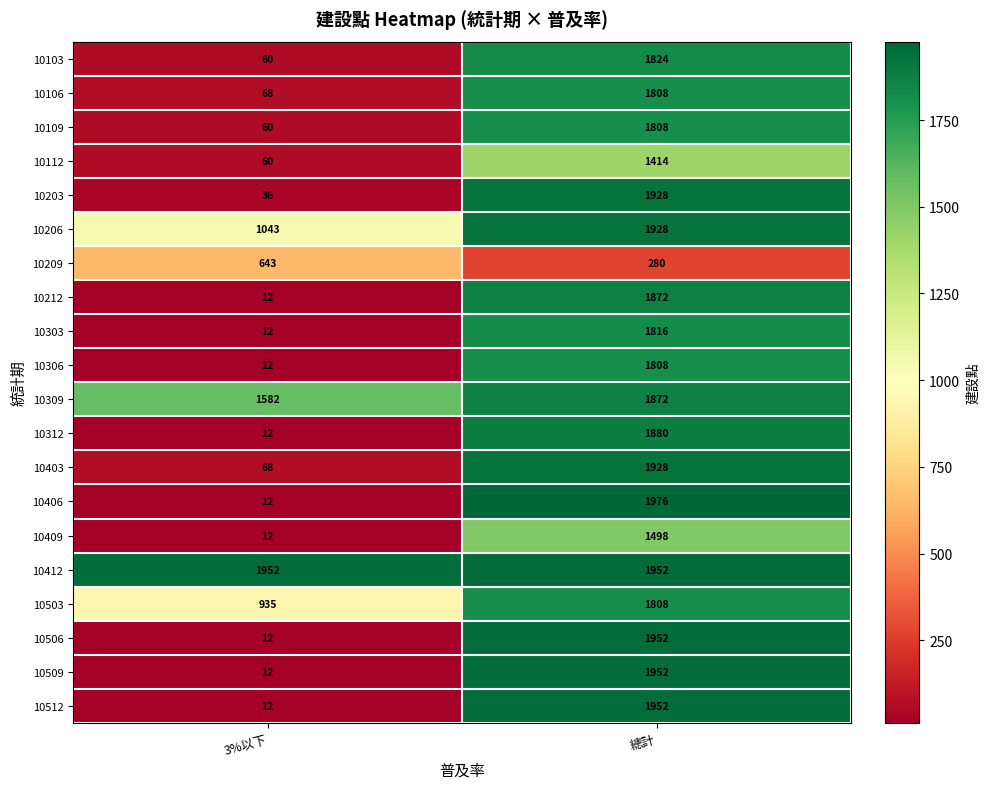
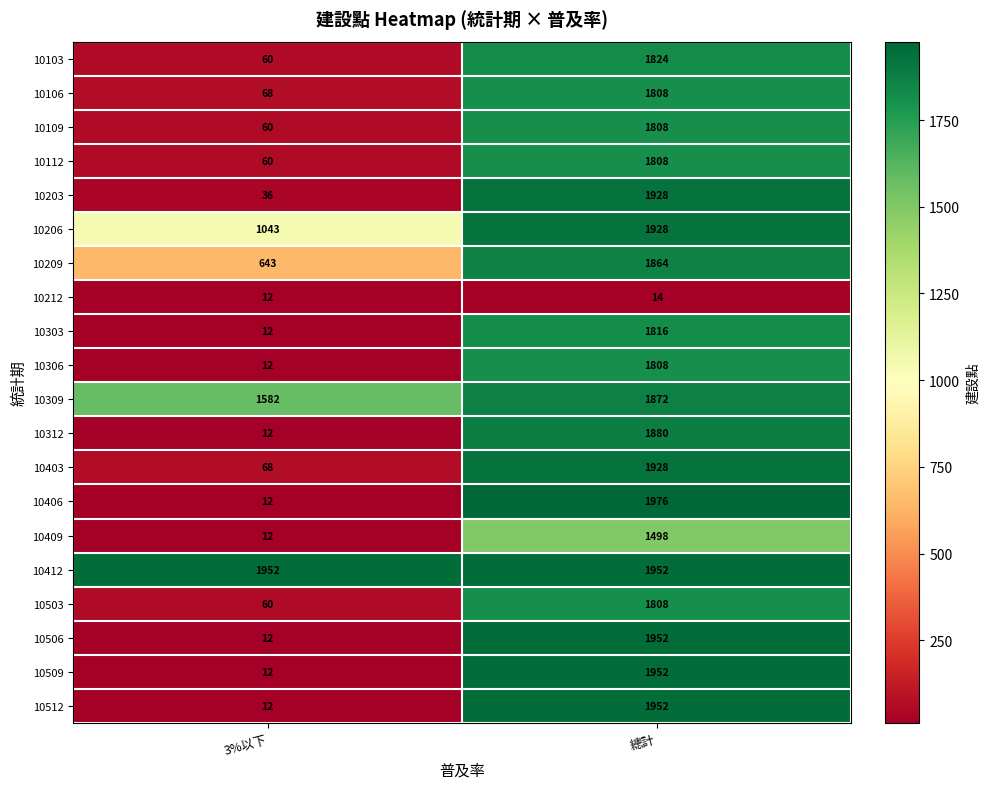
10112, 總計: 1414 -> 1808
10209, 總計: 280 -> 1864
10212, 總計: 1872 -> 14
10503, 3%以下: 935 -> 60
